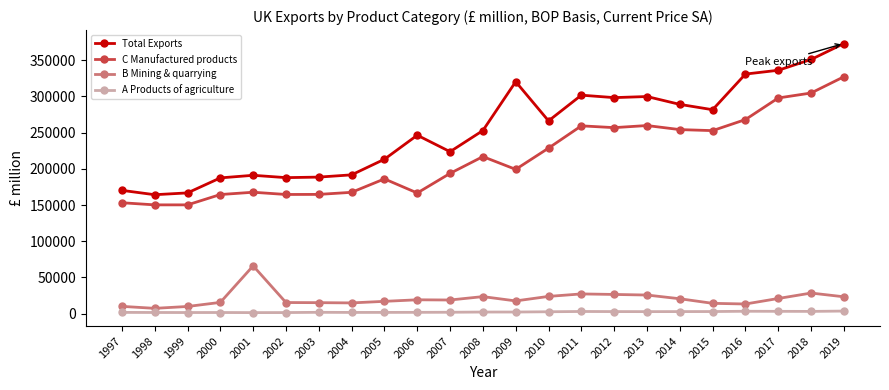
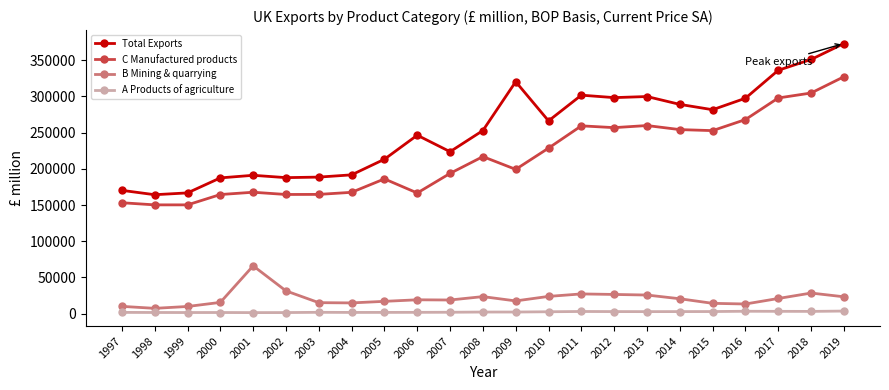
B Mining & quarrying, 2002: 20000 -> 30000
Total Exports, 2016: 330000 -> 300000
